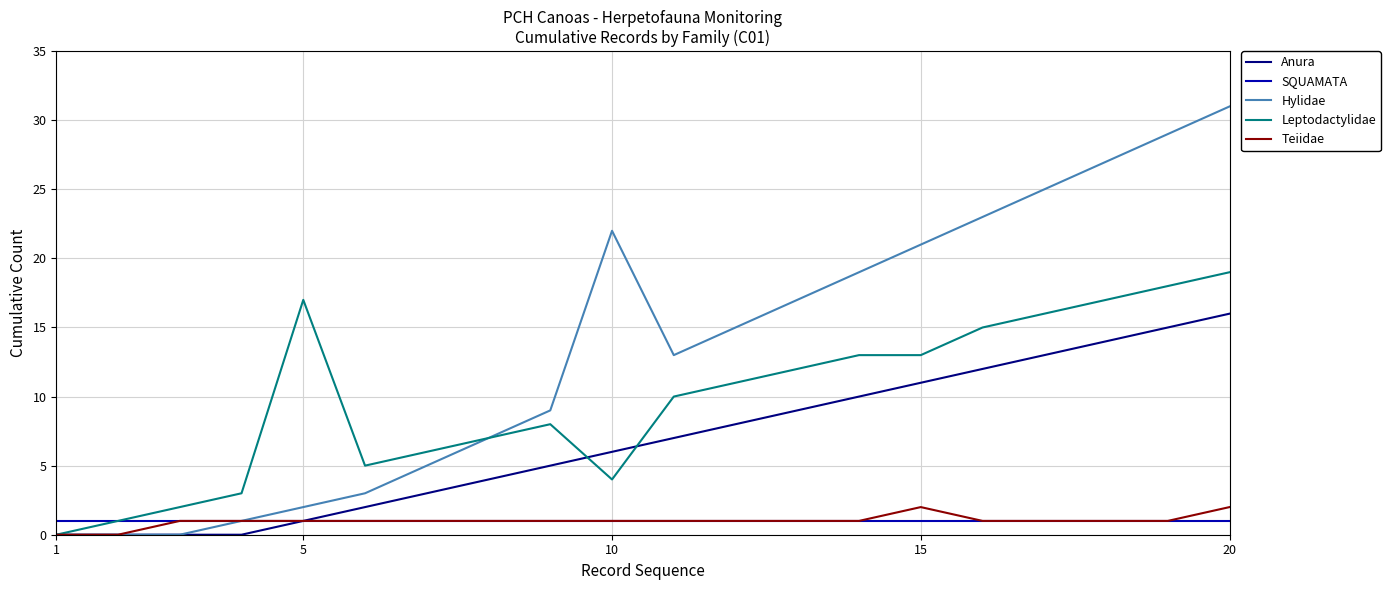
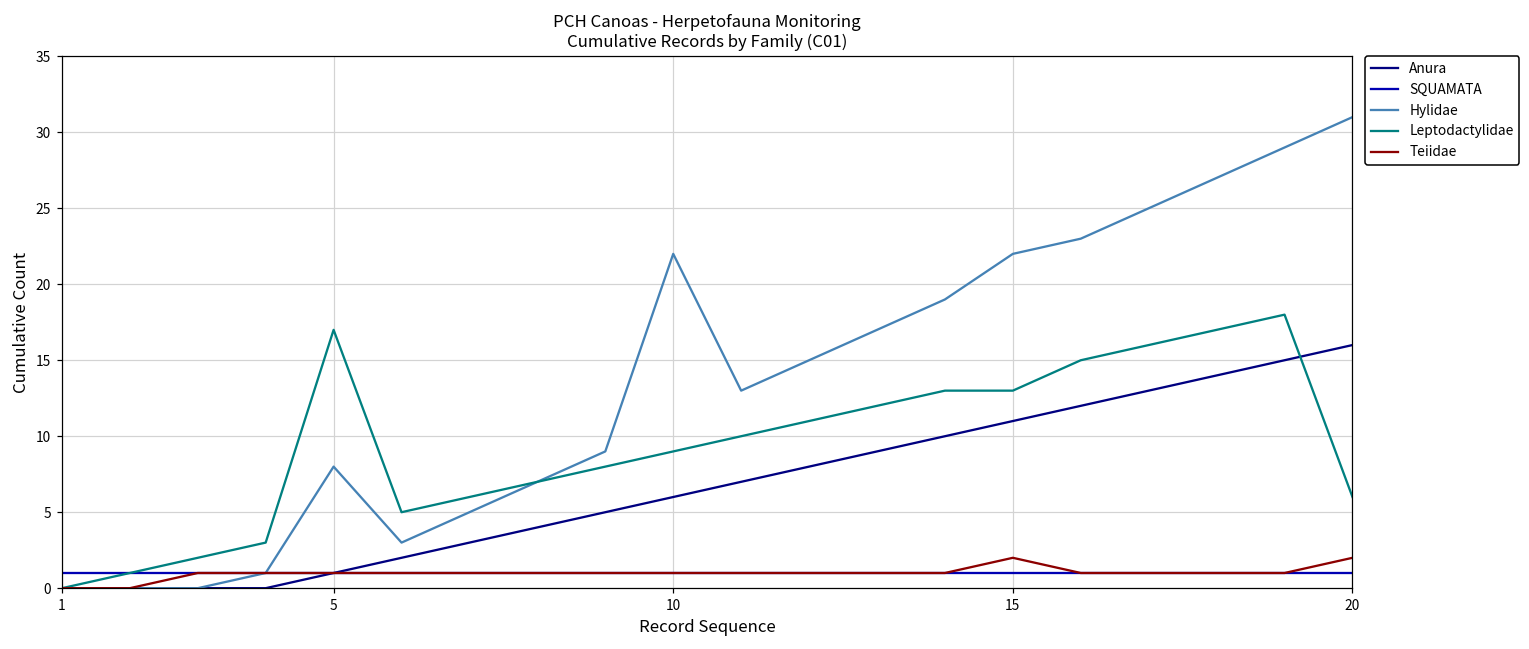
Hylidae, 5: 2 -> 8
Leptodactylidae, 10: 4 -> 9
Hylidae, 15: 21 -> 22
Leptodactylidae, 20: 19 -> 6
